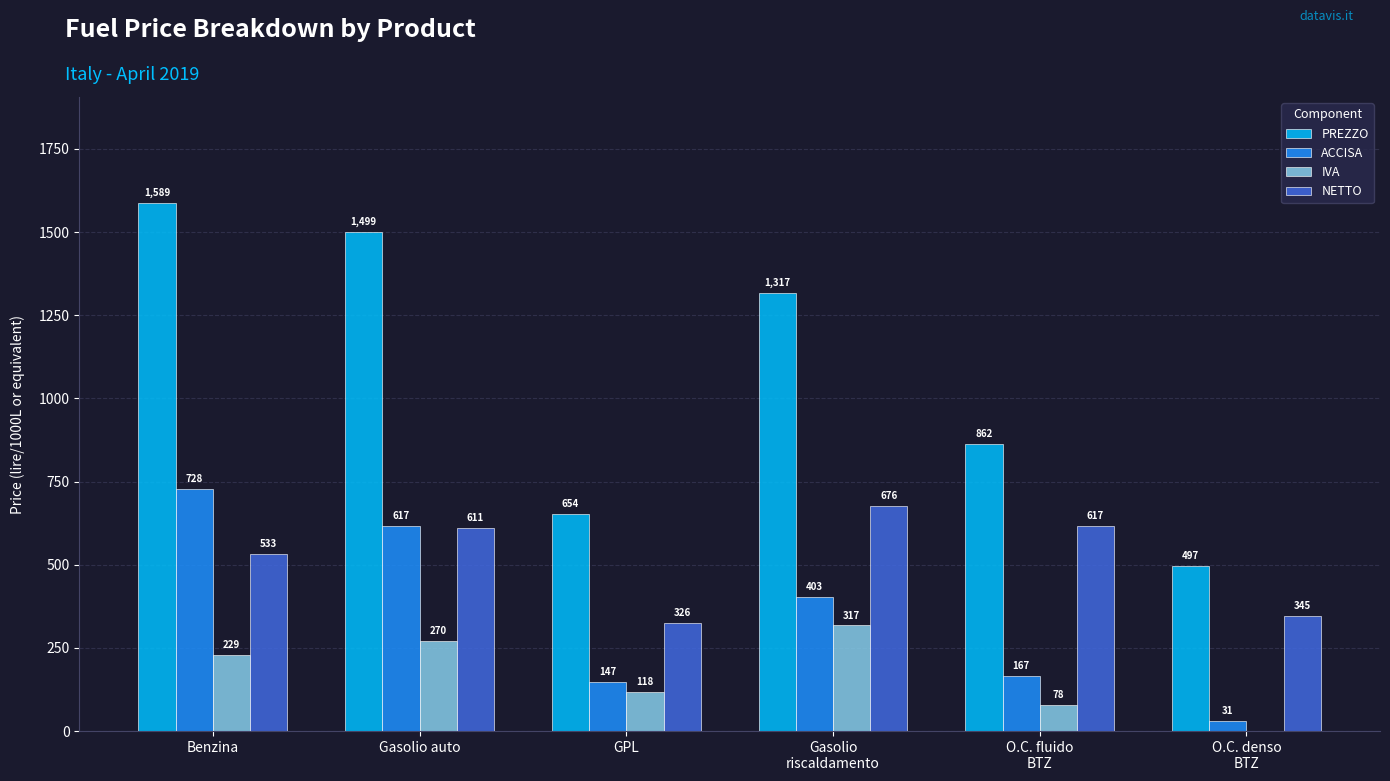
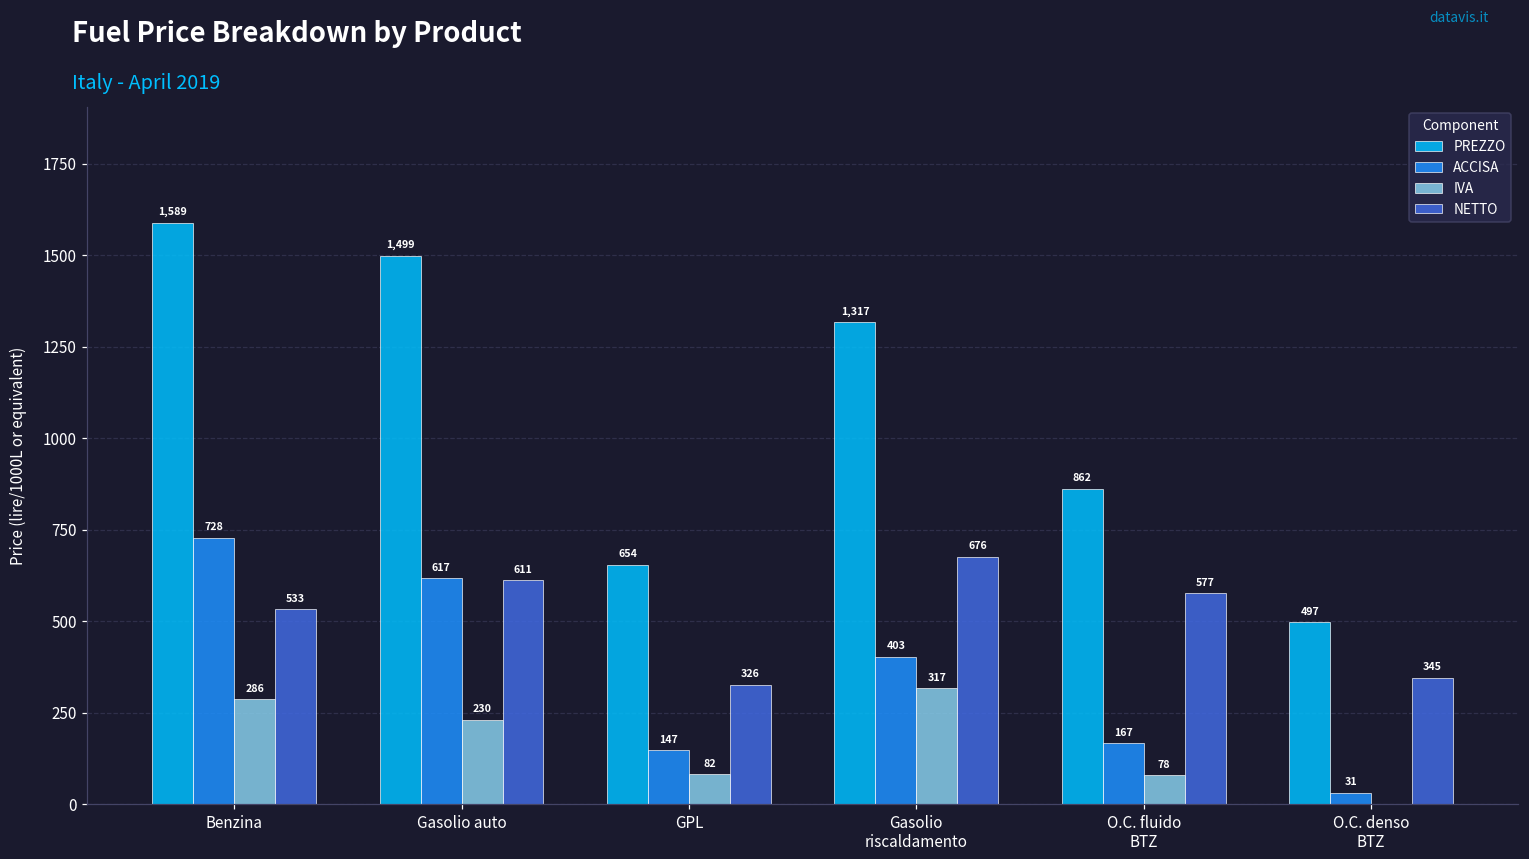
IVA, Benzina: 229 -> 286
IVA, Gasolio auto: 270 -> 230
IVA, GPL: 118 -> 82
NETTO, O.C. fluido BTZ: 617 -> 577
